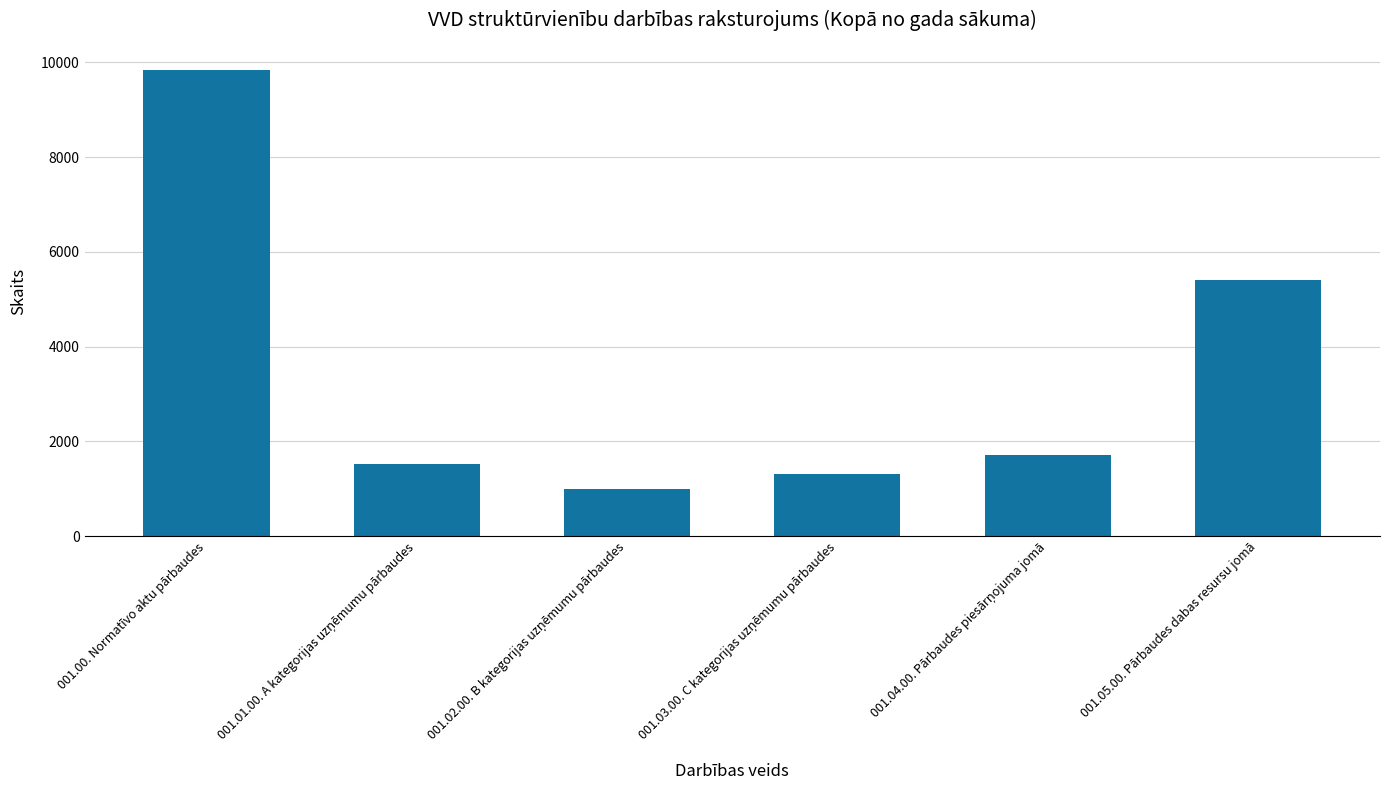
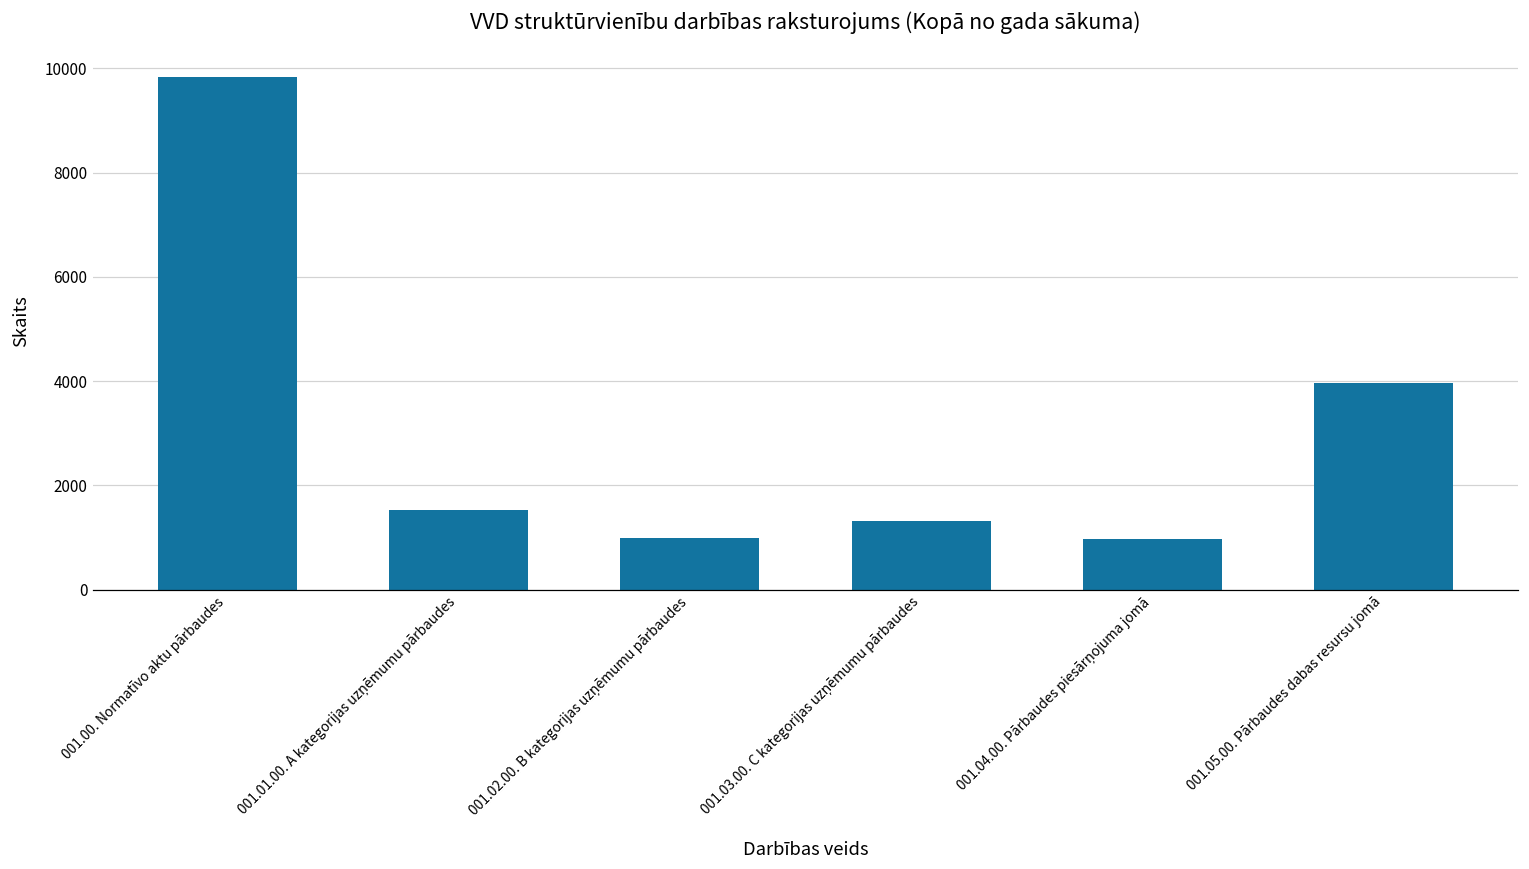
001.04.00. Pārbaudes piesārņojuma jomā: 1700 -> 1000
001.05.00. Pārbaudes dabas resursu jomā: 5400 -> 4000
